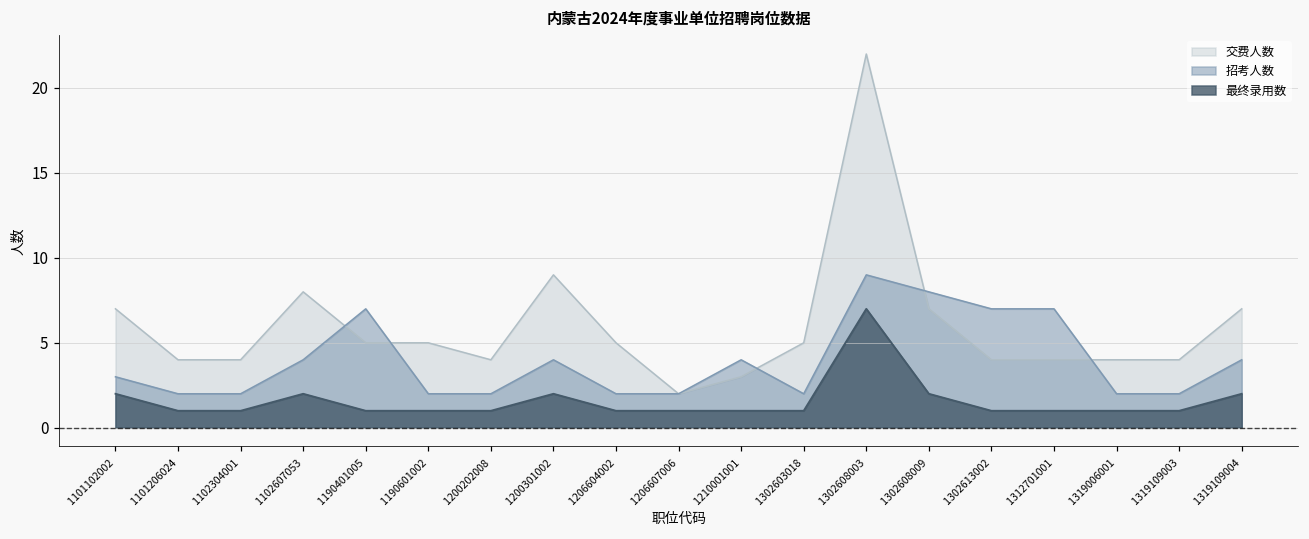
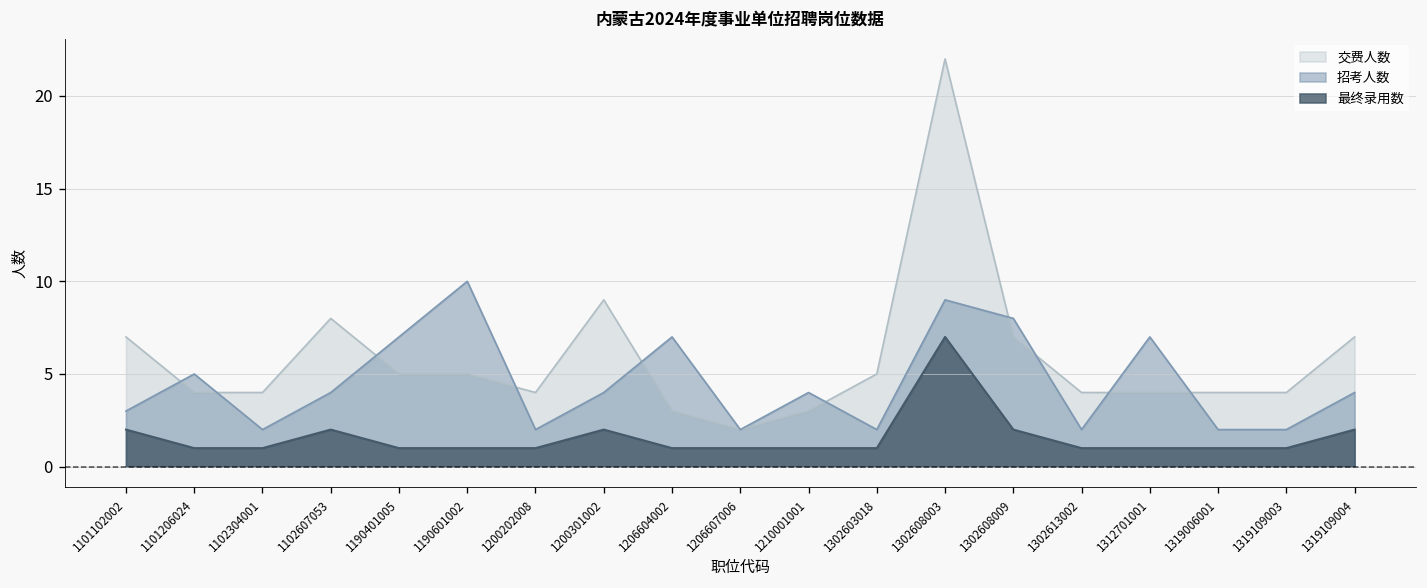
招考人数, 1101206024: 2 -> 5
招考人数, 1190601002: 2 -> 10
交费人数, 1206604002: 5 -> 3
招考人数, 1206604002: 2 -> 7
招考人数, 1302613002: 7 -> 2
